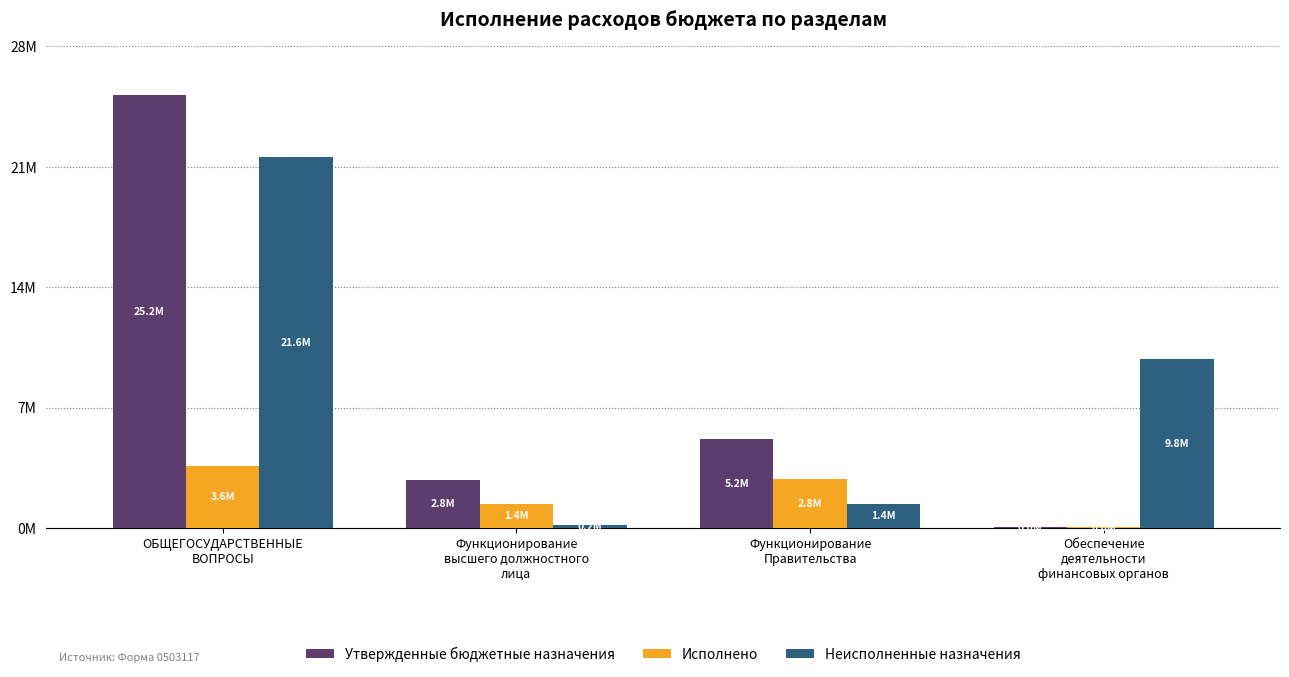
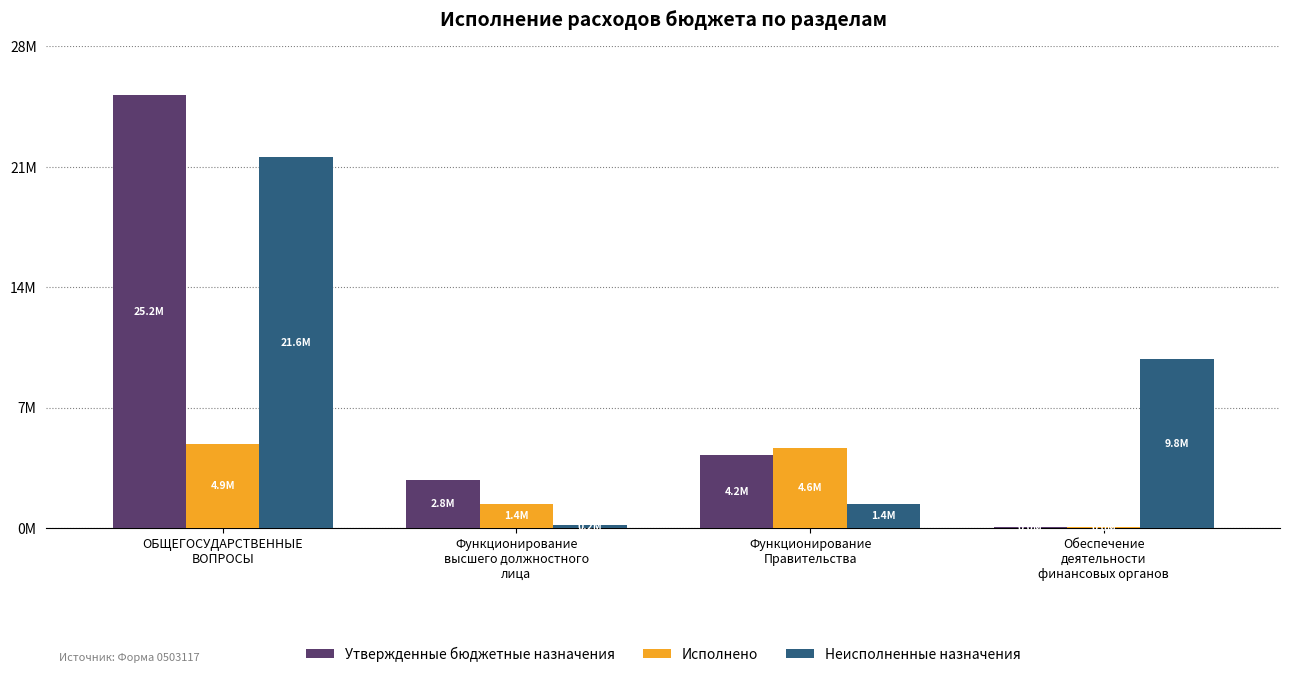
Исполнено, ОБЩЕГОСУДАРСТВЕННЫЕ ВОПРОСЫ: 3.6M -> 4.9M
Утвержденные бюджетные назначения, Функционирование Правительства: 5.2M -> 4.2M
Исполнено, Функционирование Правительства: 2.8M -> 4.6M
